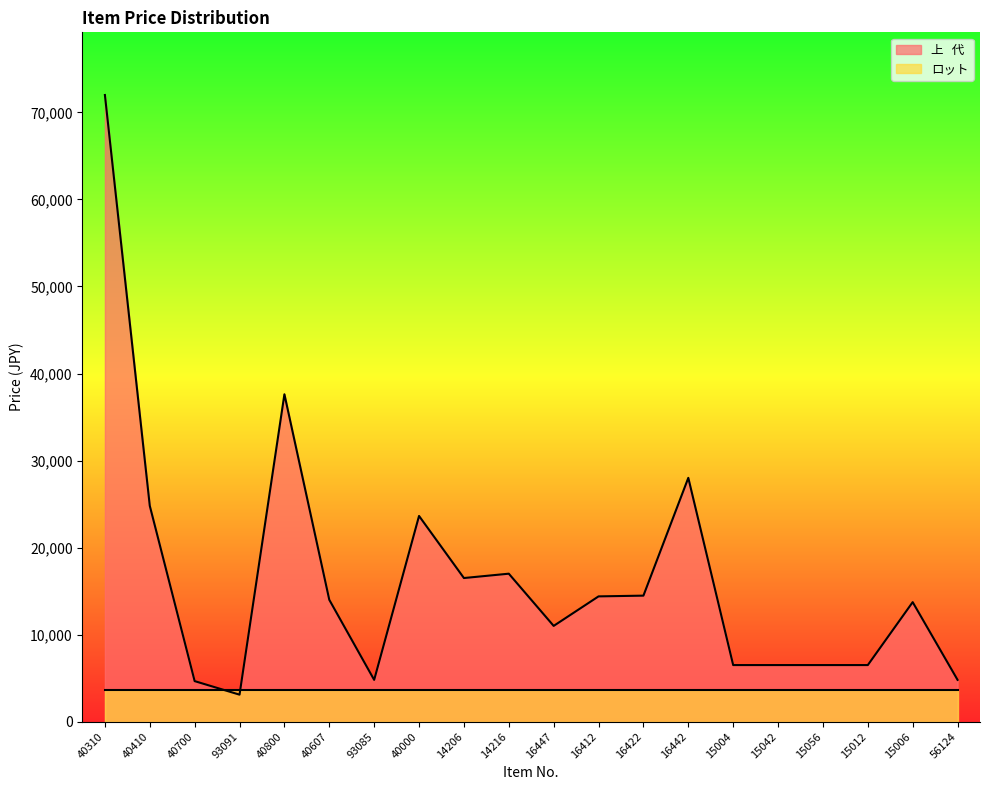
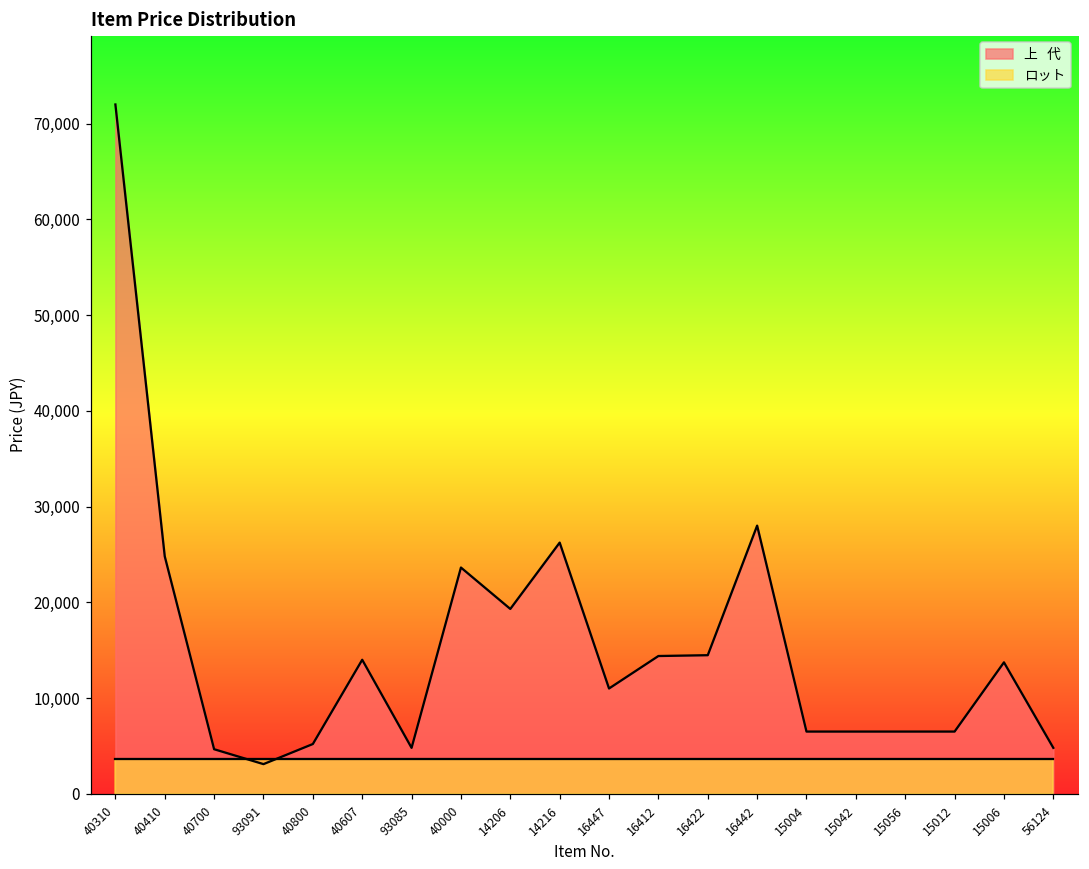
上 代, 40800: 38,000 -> 5,000
上 代, 14206: 17,000 -> 19,000
上 代, 14216: 17,000 -> 26,000
